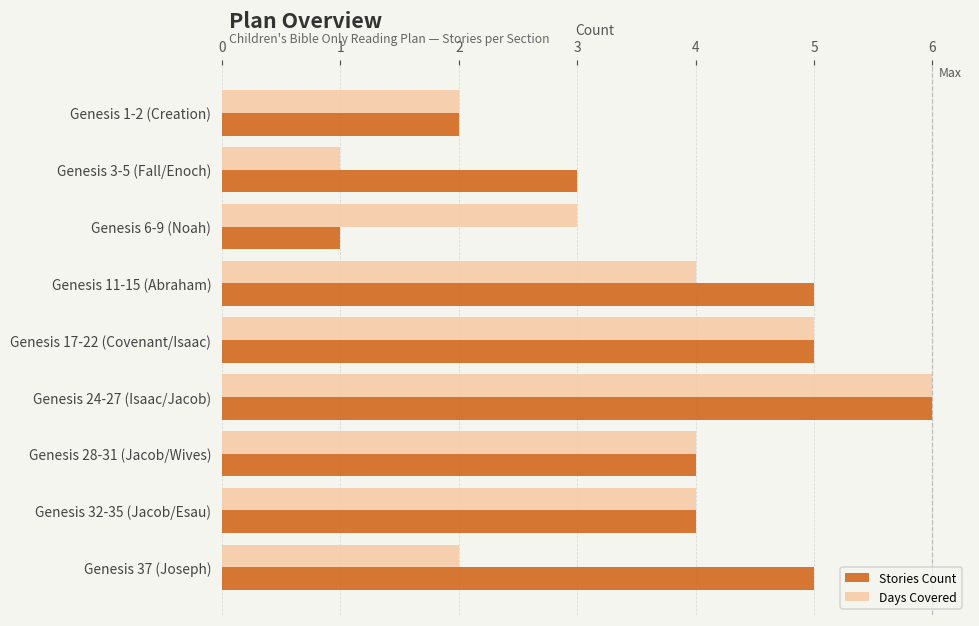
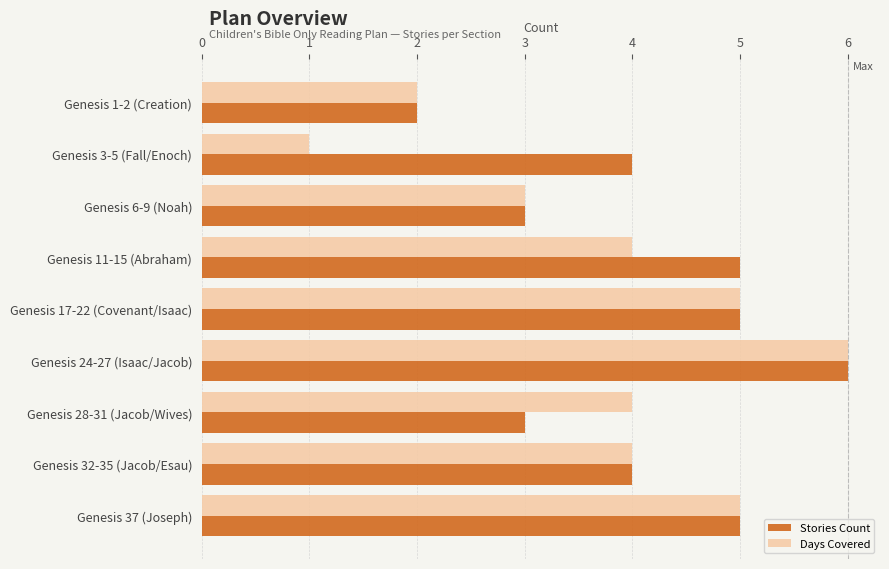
Stories Count, Genesis 3-5 (Fall/Enoch): 3 -> 4
Stories Count, Genesis 6-9 (Noah): 1 -> 3
Stories Count, Genesis 28-31 (Jacob/Wives): 4 -> 3
Days Covered, Genesis 37 (Joseph): 2 -> 5
